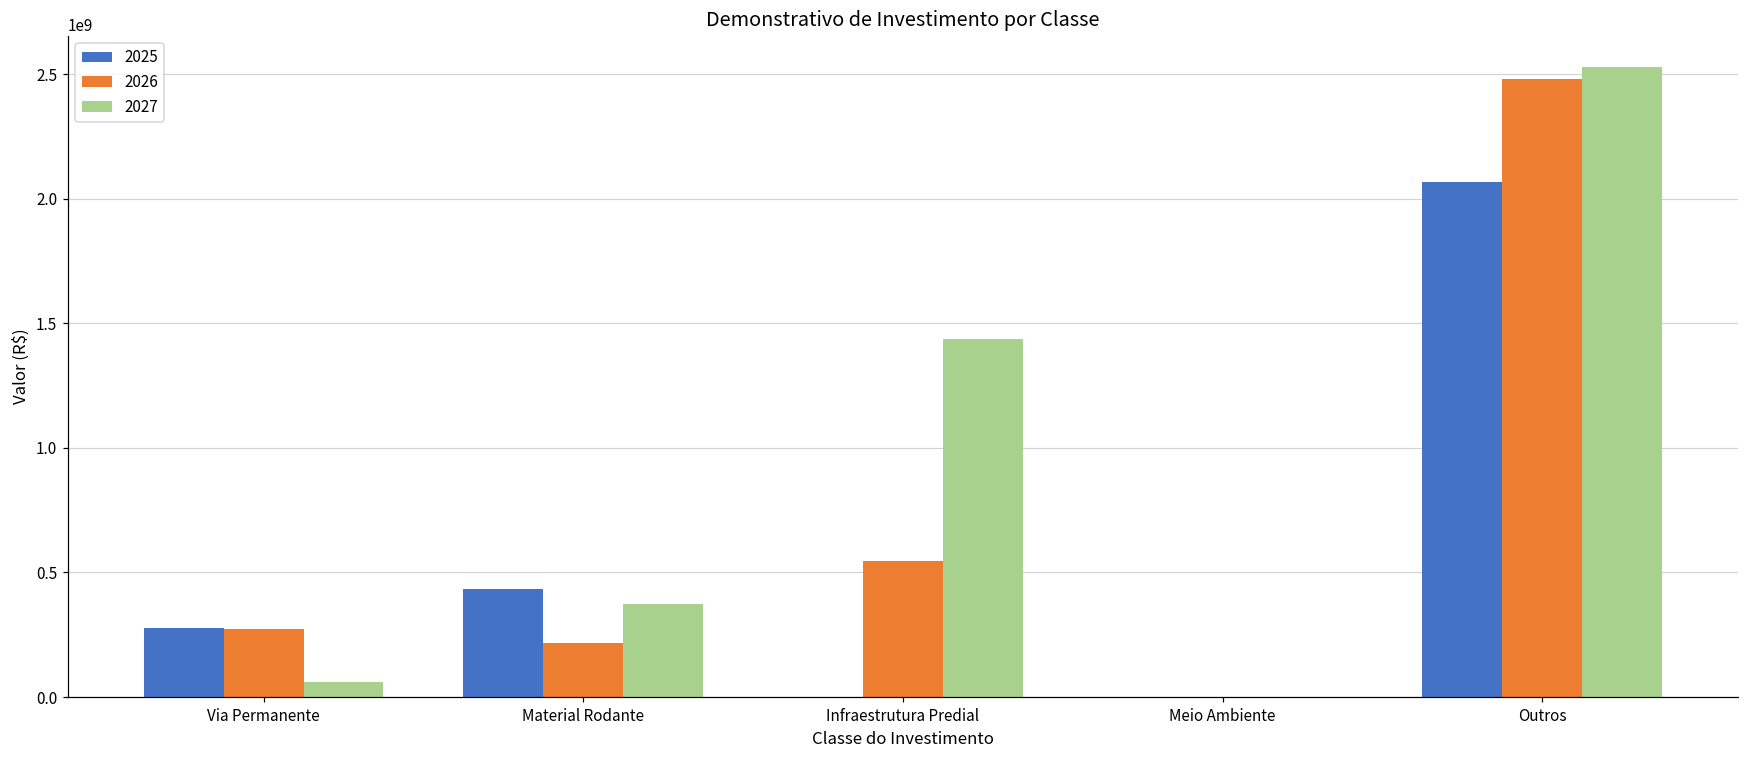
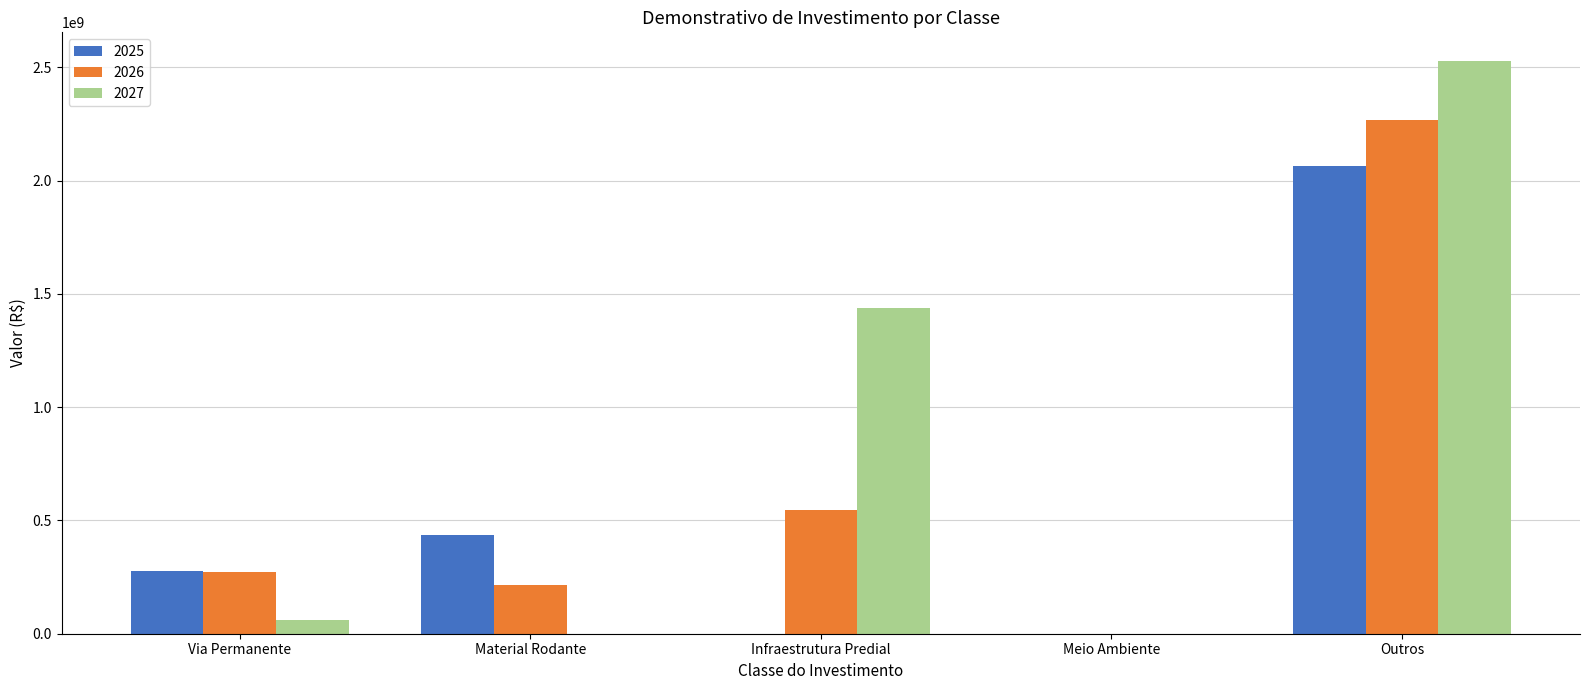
2027, Material Rodante: 370000000 -> 0
2026, Outros: 2480000000 -> 2270000000
